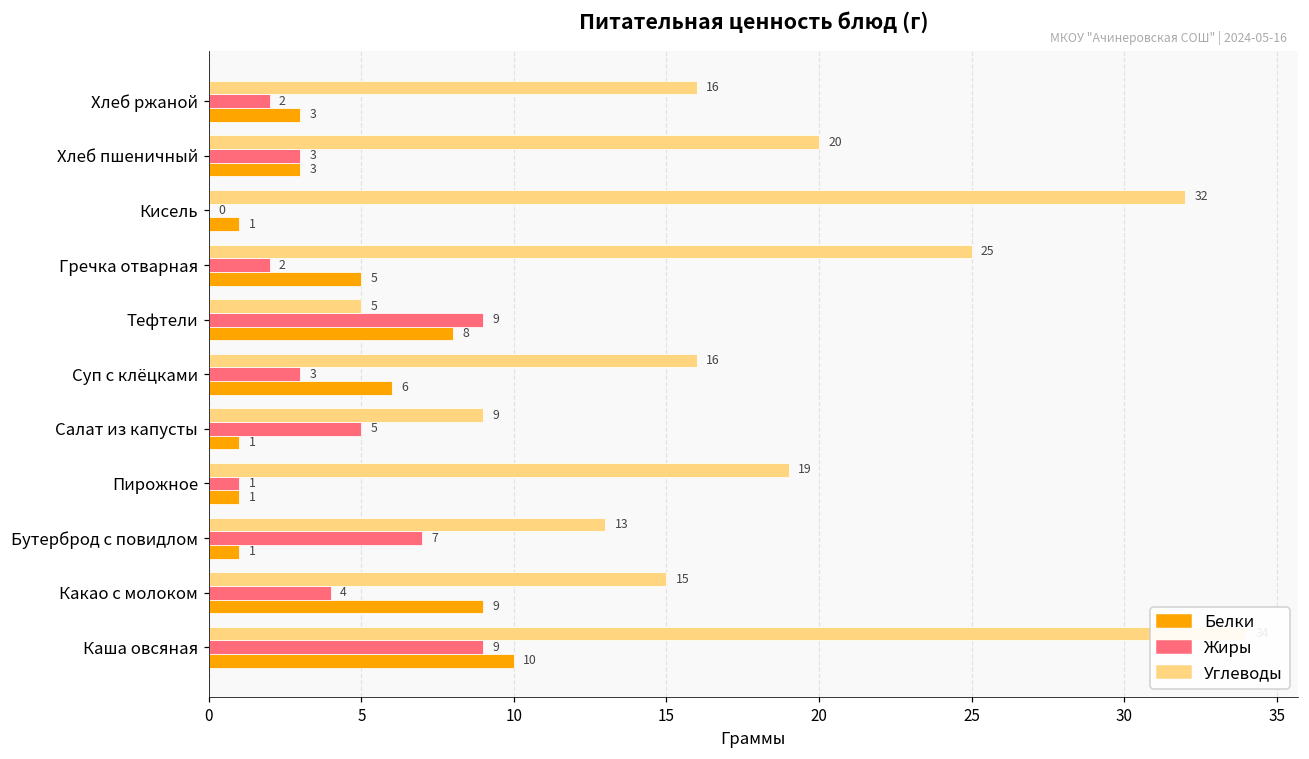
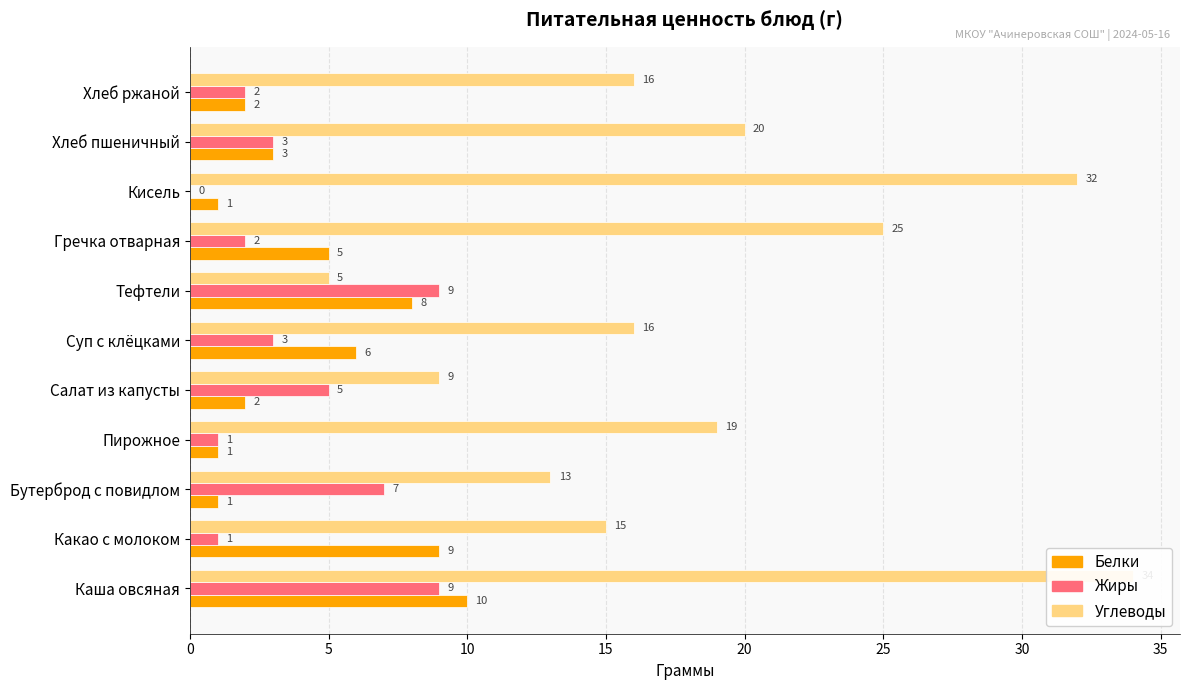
Белки, Хлеб ржаной: 3 -> 2
Белки, Салат из капусты: 1 -> 2
Жиры, Какао с молоком: 4 -> 1
